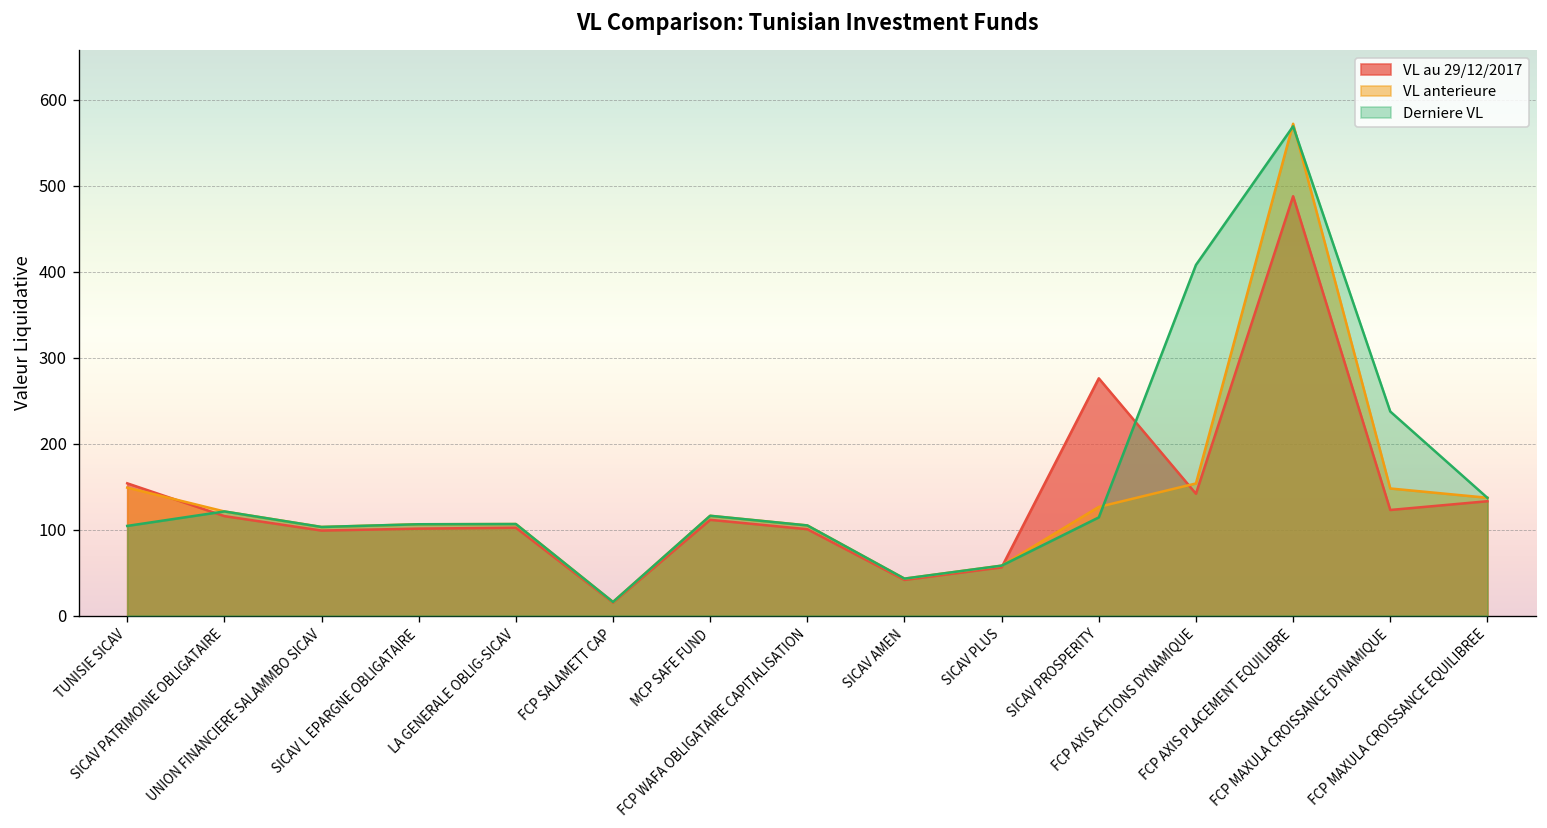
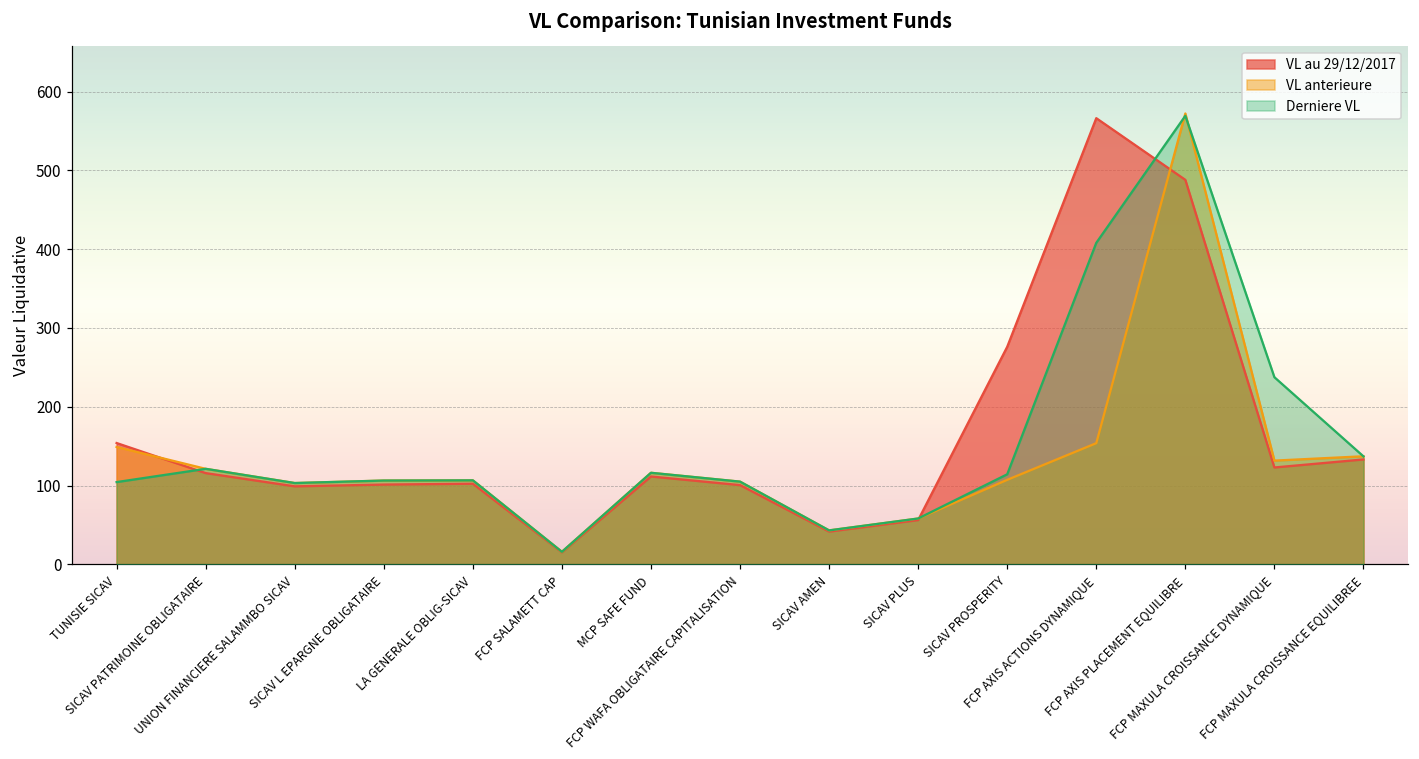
VL anterieure, SICAV PROSPERITY: 130 -> 110
VL au 29/12/2017, FCP AXIS ACTIONS DYNAMIQUE: 140 -> 570
VL anterieure, FCP MAXULA CROISSANCE DYNAMIQUE: 150 -> 130
